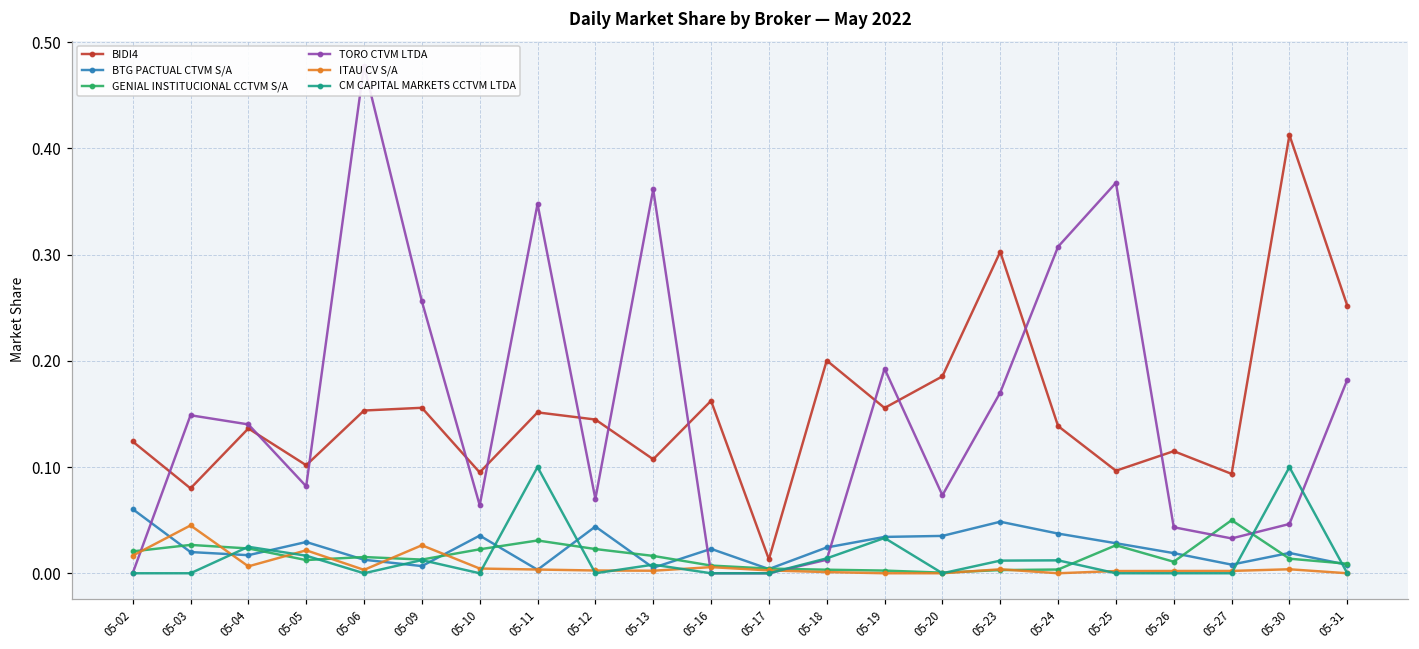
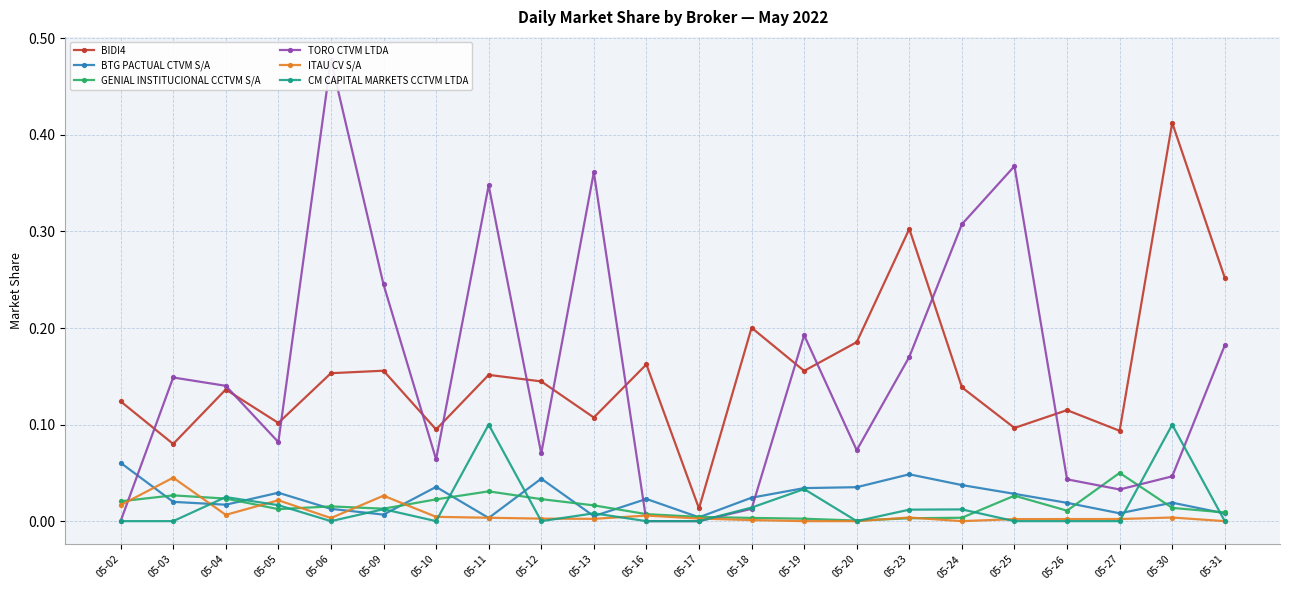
TORO CTVM LTDA, 05-09: 0.26 -> 0.25
